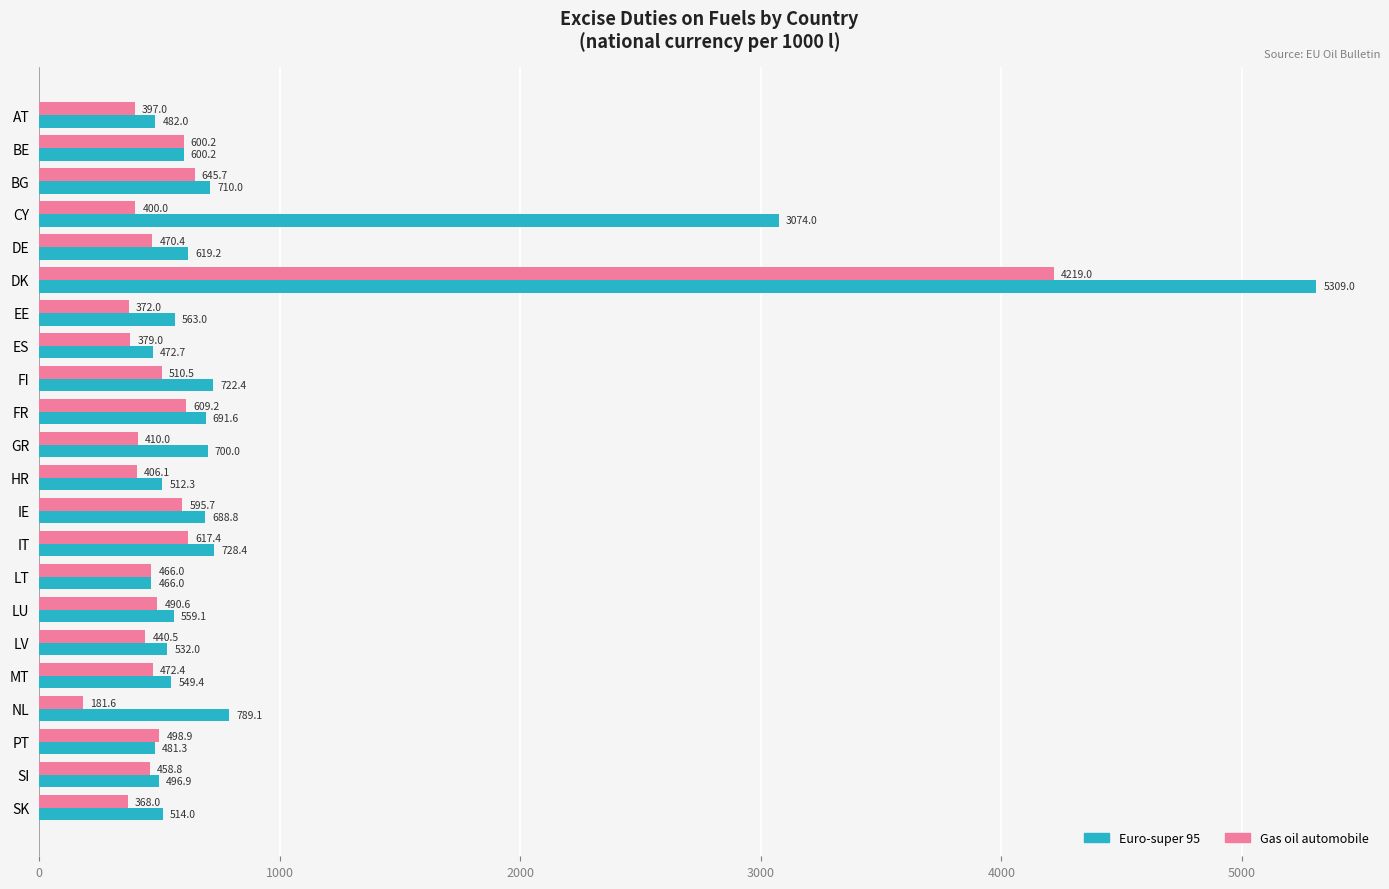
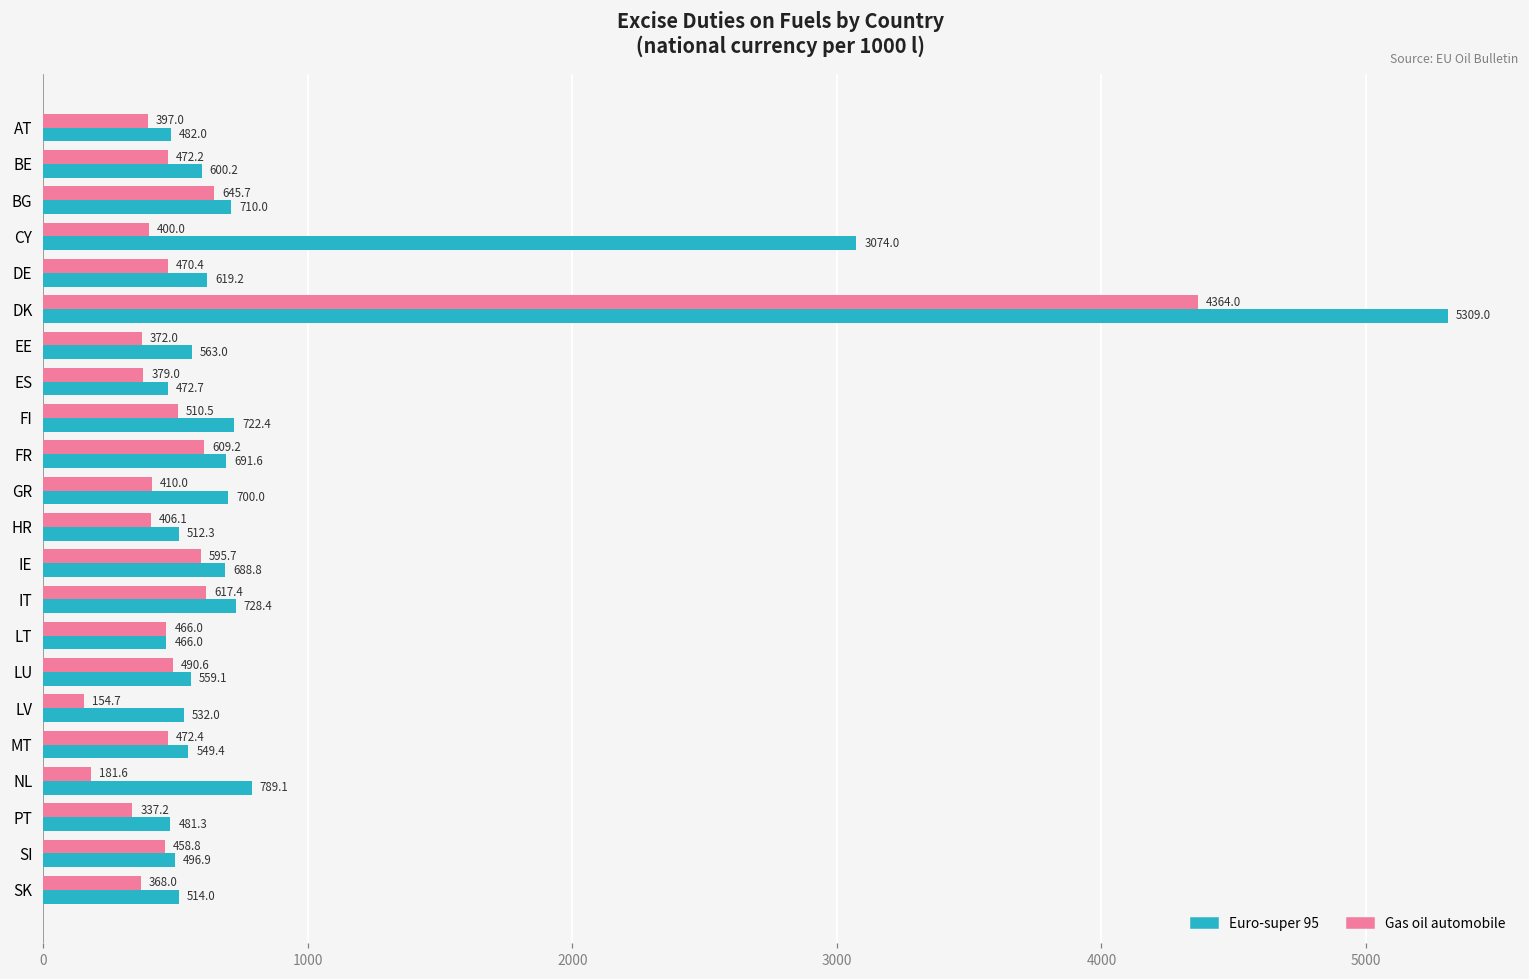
Gas oil automobile, BE: 600.2 -> 472.2
Gas oil automobile, DK: 4219.0 -> 4364.0
Gas oil automobile, LV: 440.5 -> 154.7
Gas oil automobile, PT: 498.9 -> 337.2
